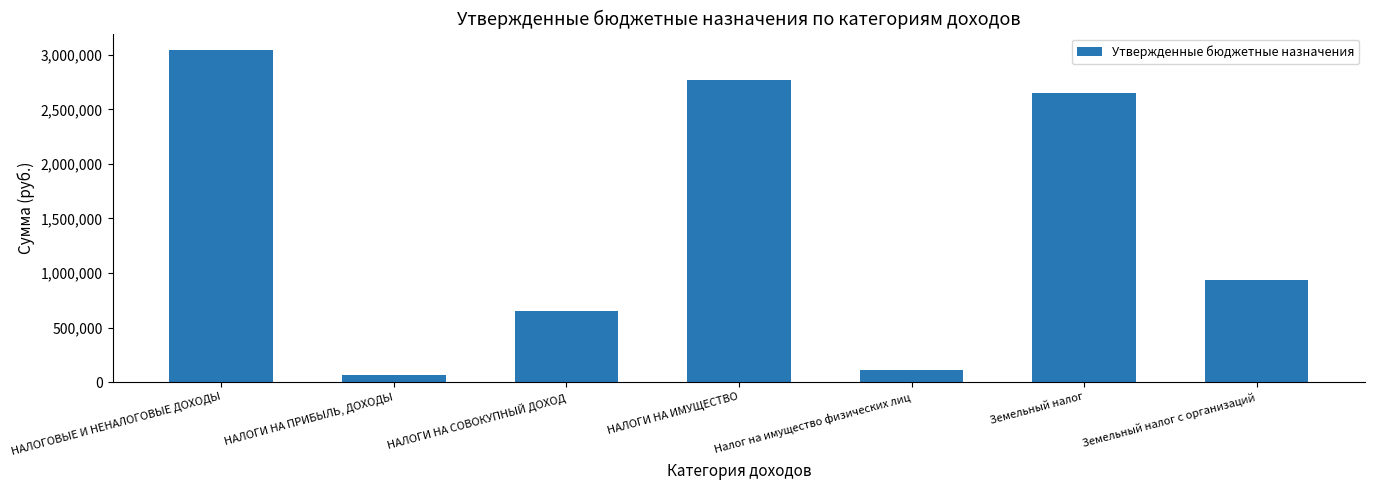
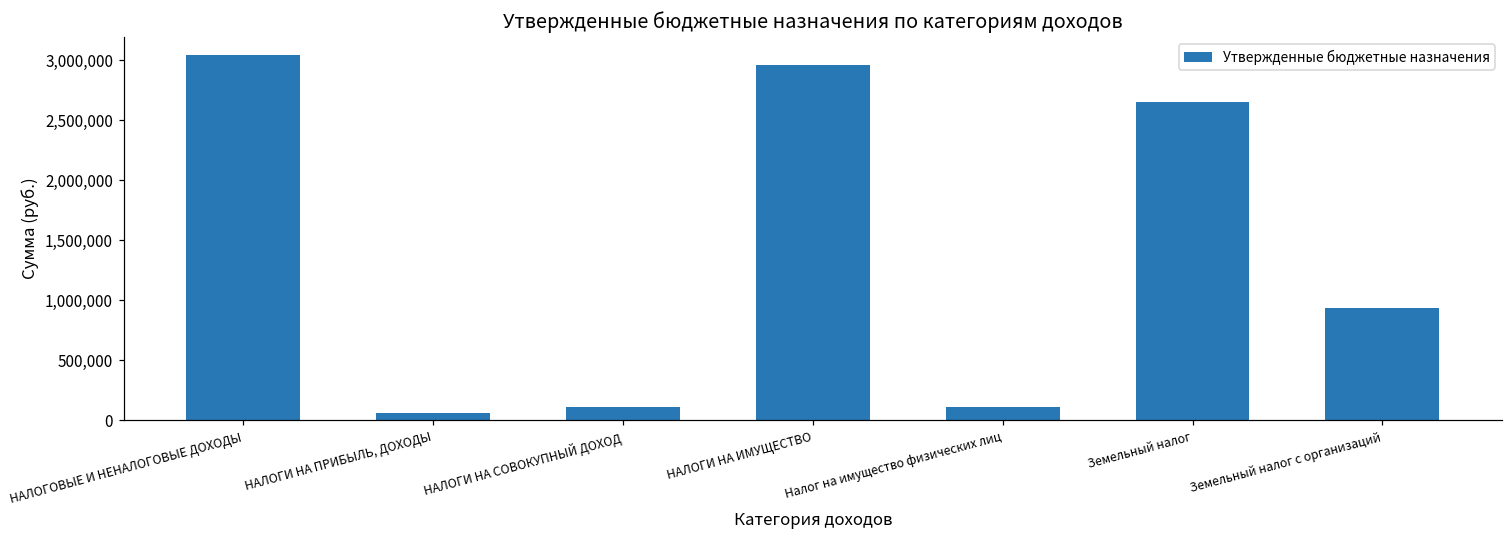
НАЛОГИ НА СОВОКУПНЫЙ ДОХОД: 650,000 -> 110,000
НАЛОГИ НА ИМУЩЕСТВО: 2,770,000 -> 2,960,000
